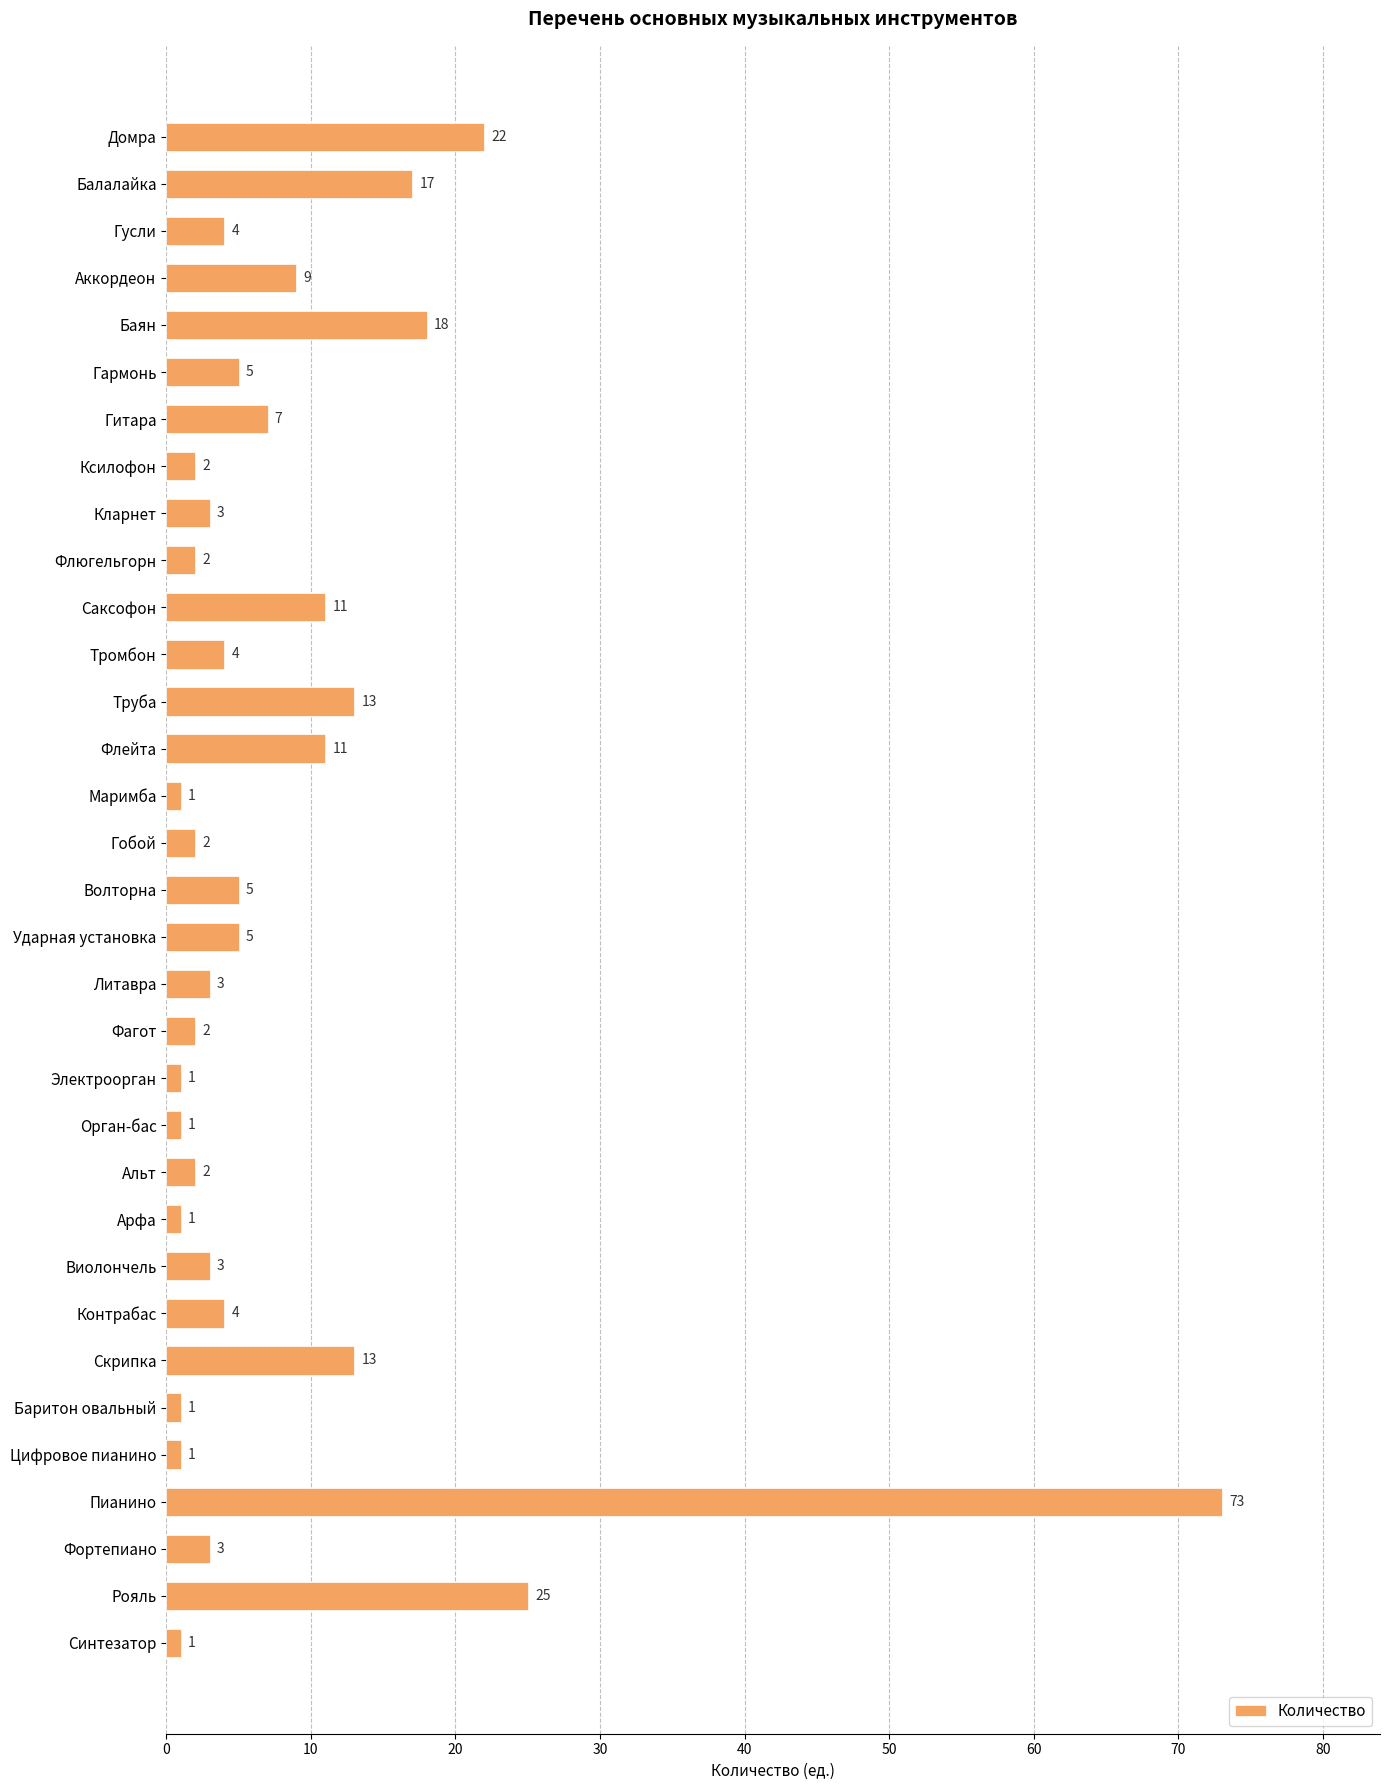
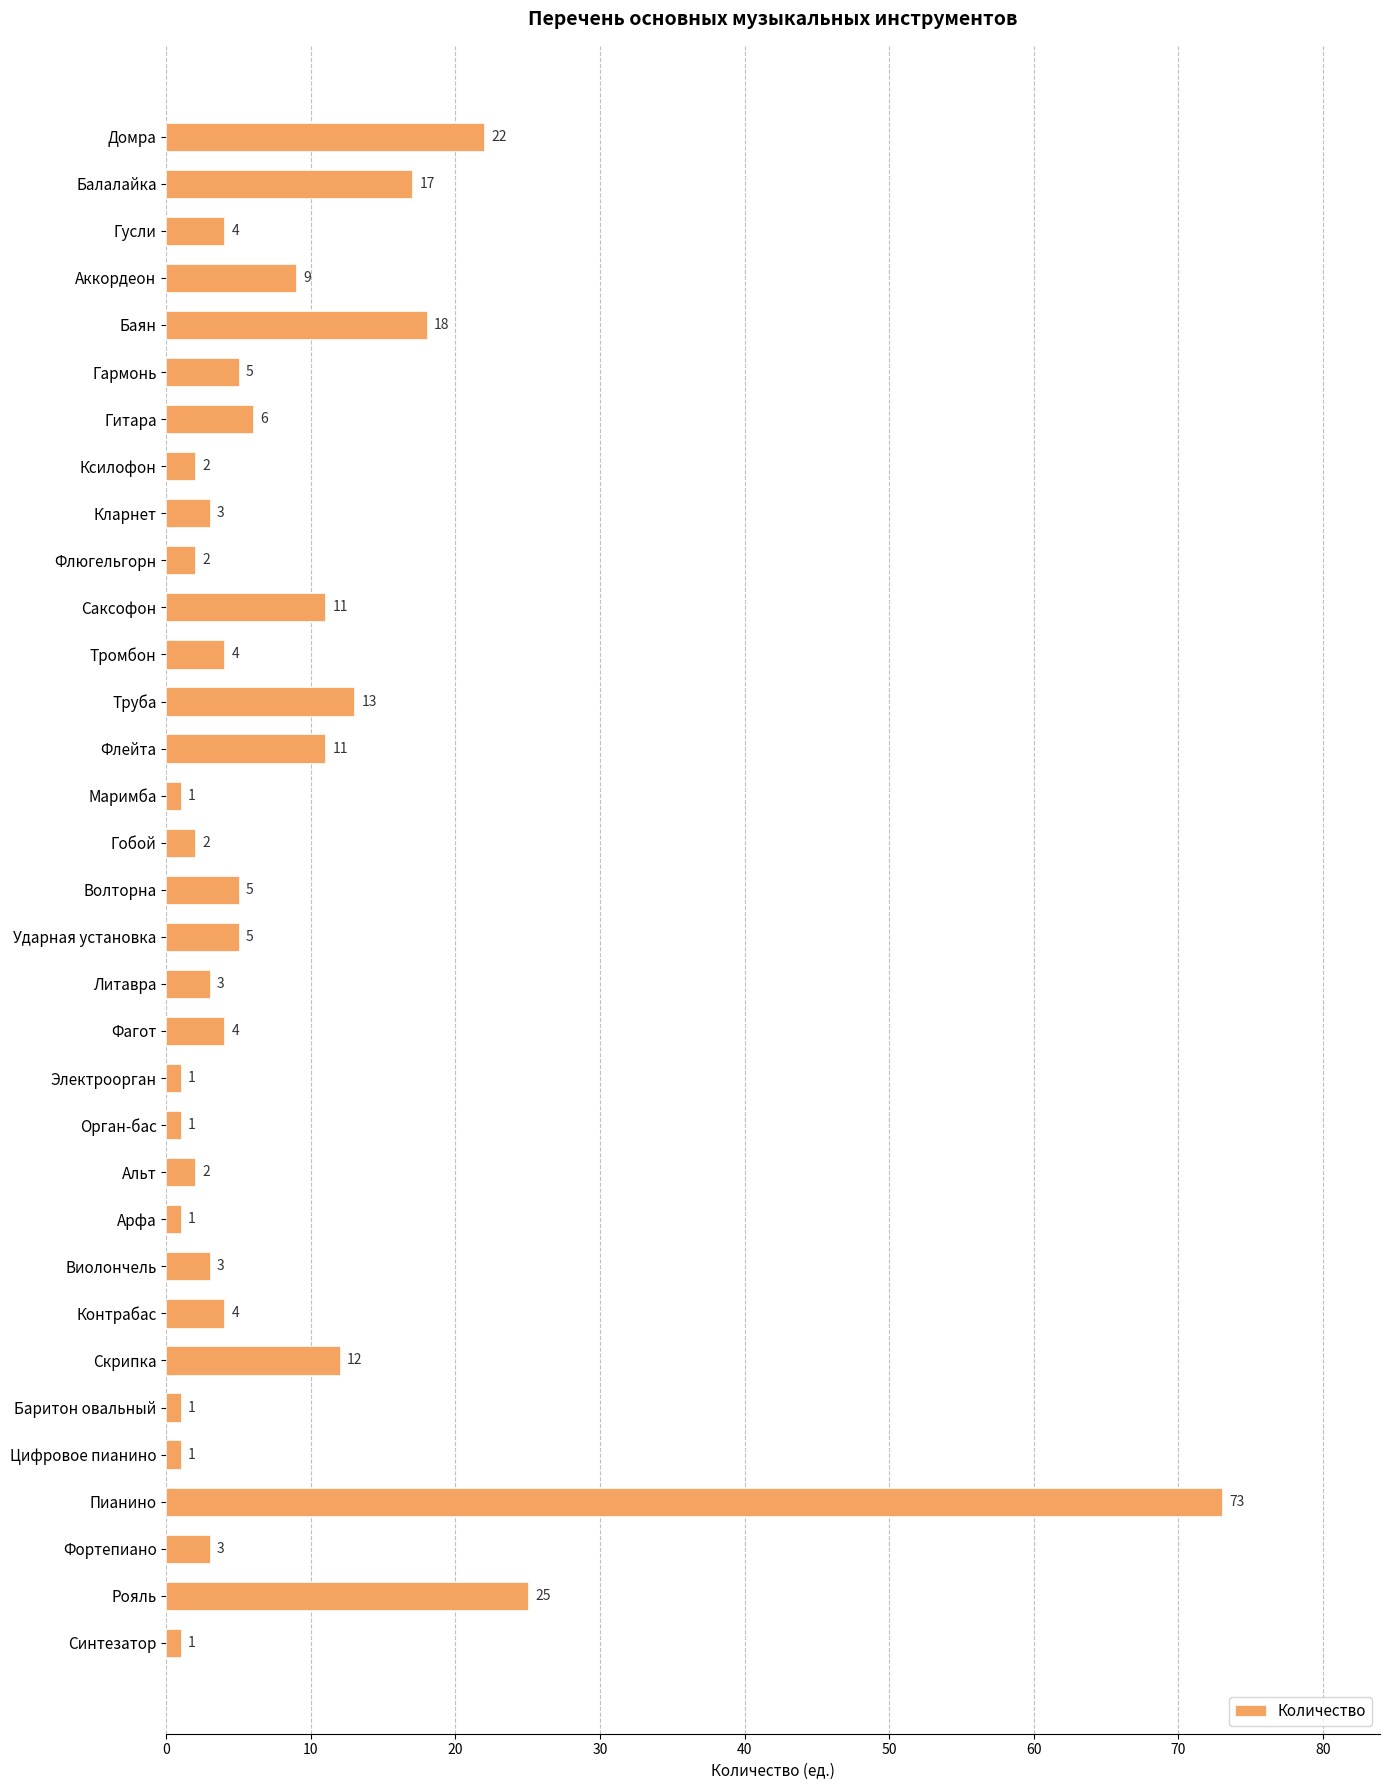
Гитара: 7 -> 6
Фагот: 2 -> 4
Скрипка: 13 -> 12
